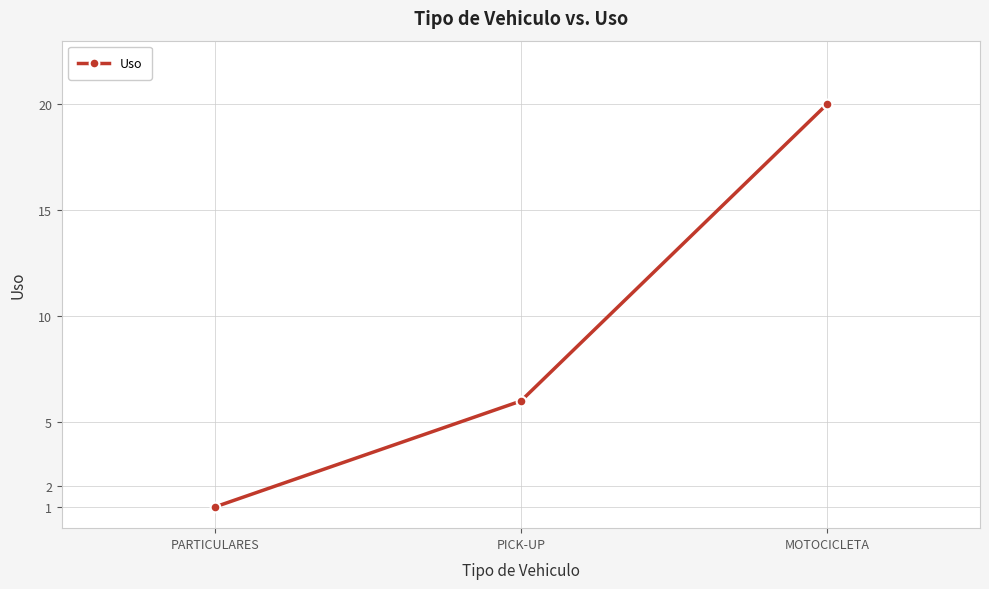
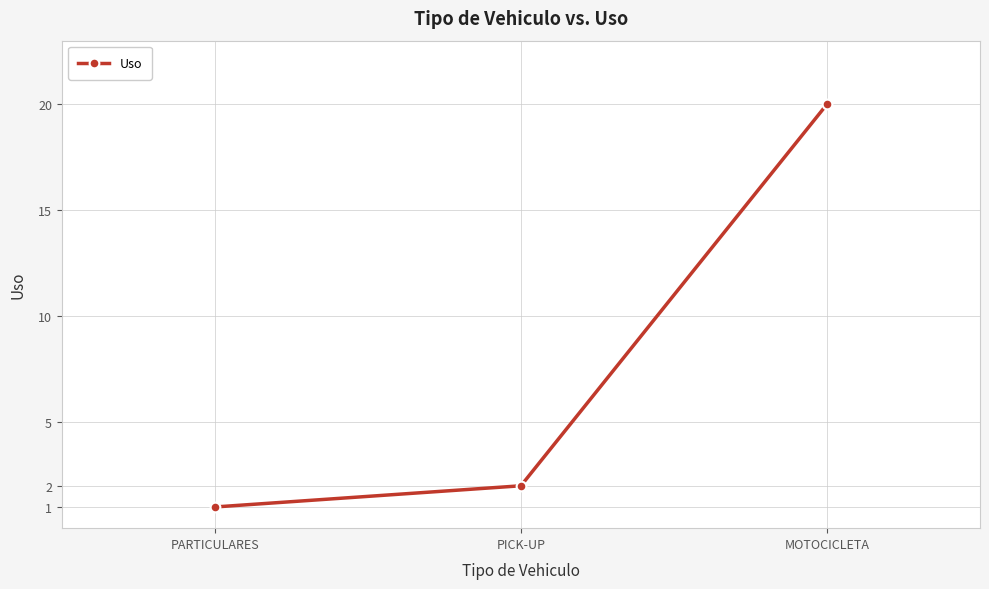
PICK-UP: 6 -> 2
